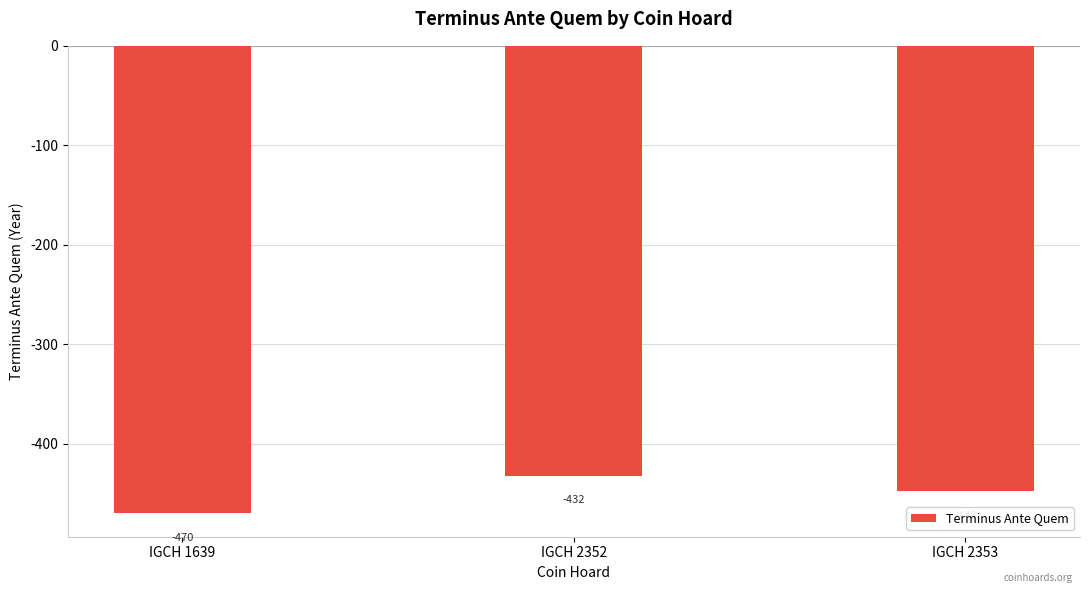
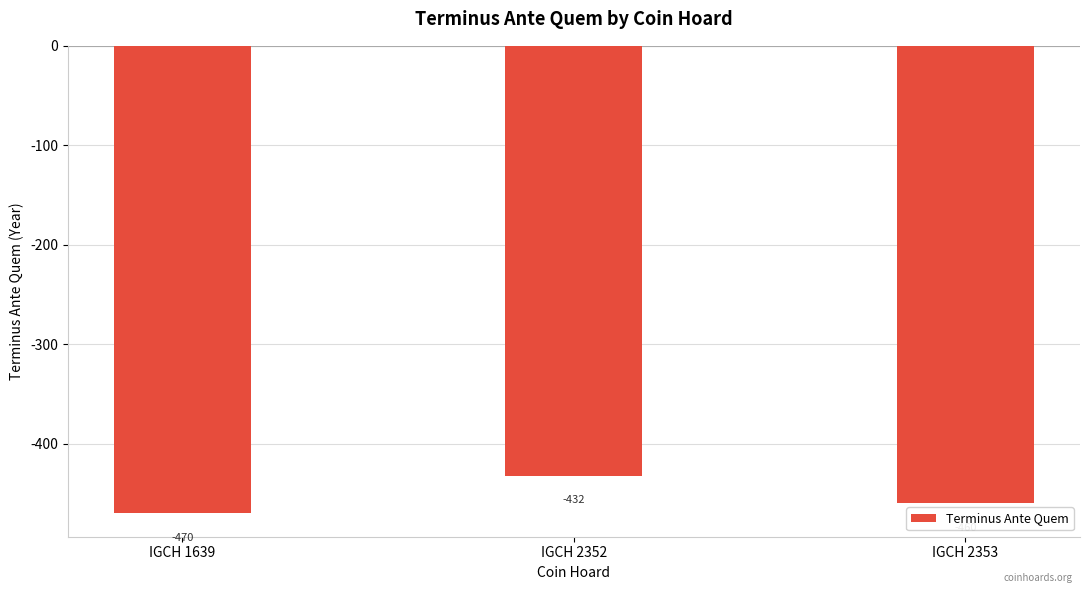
IGCH 2353: -450 -> -460
